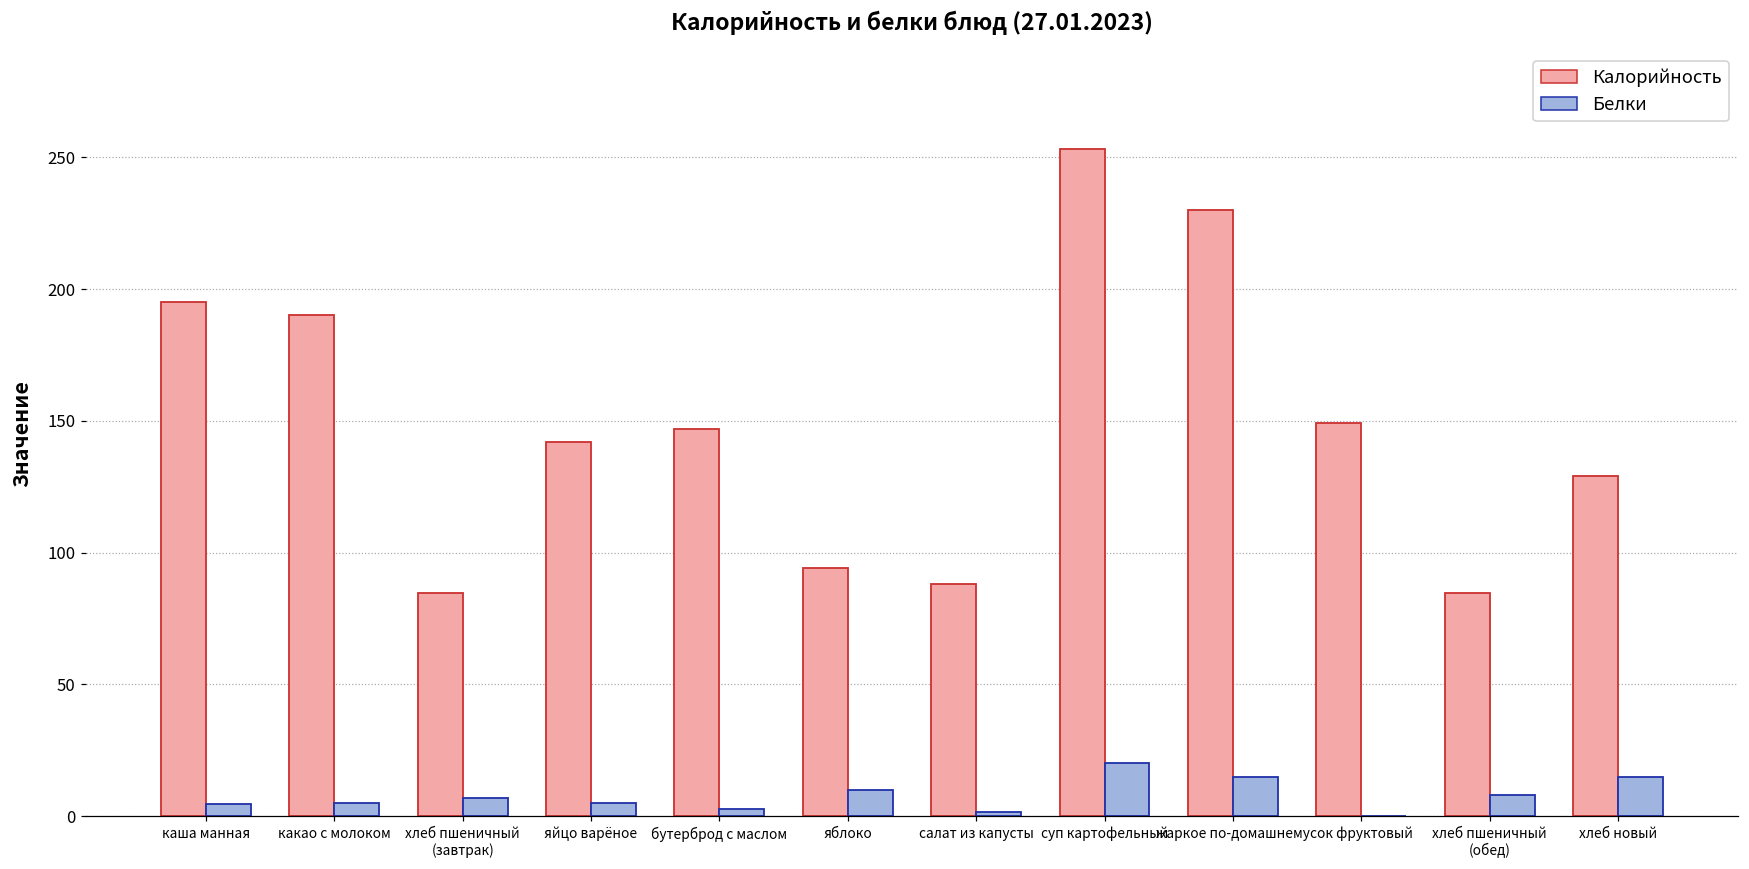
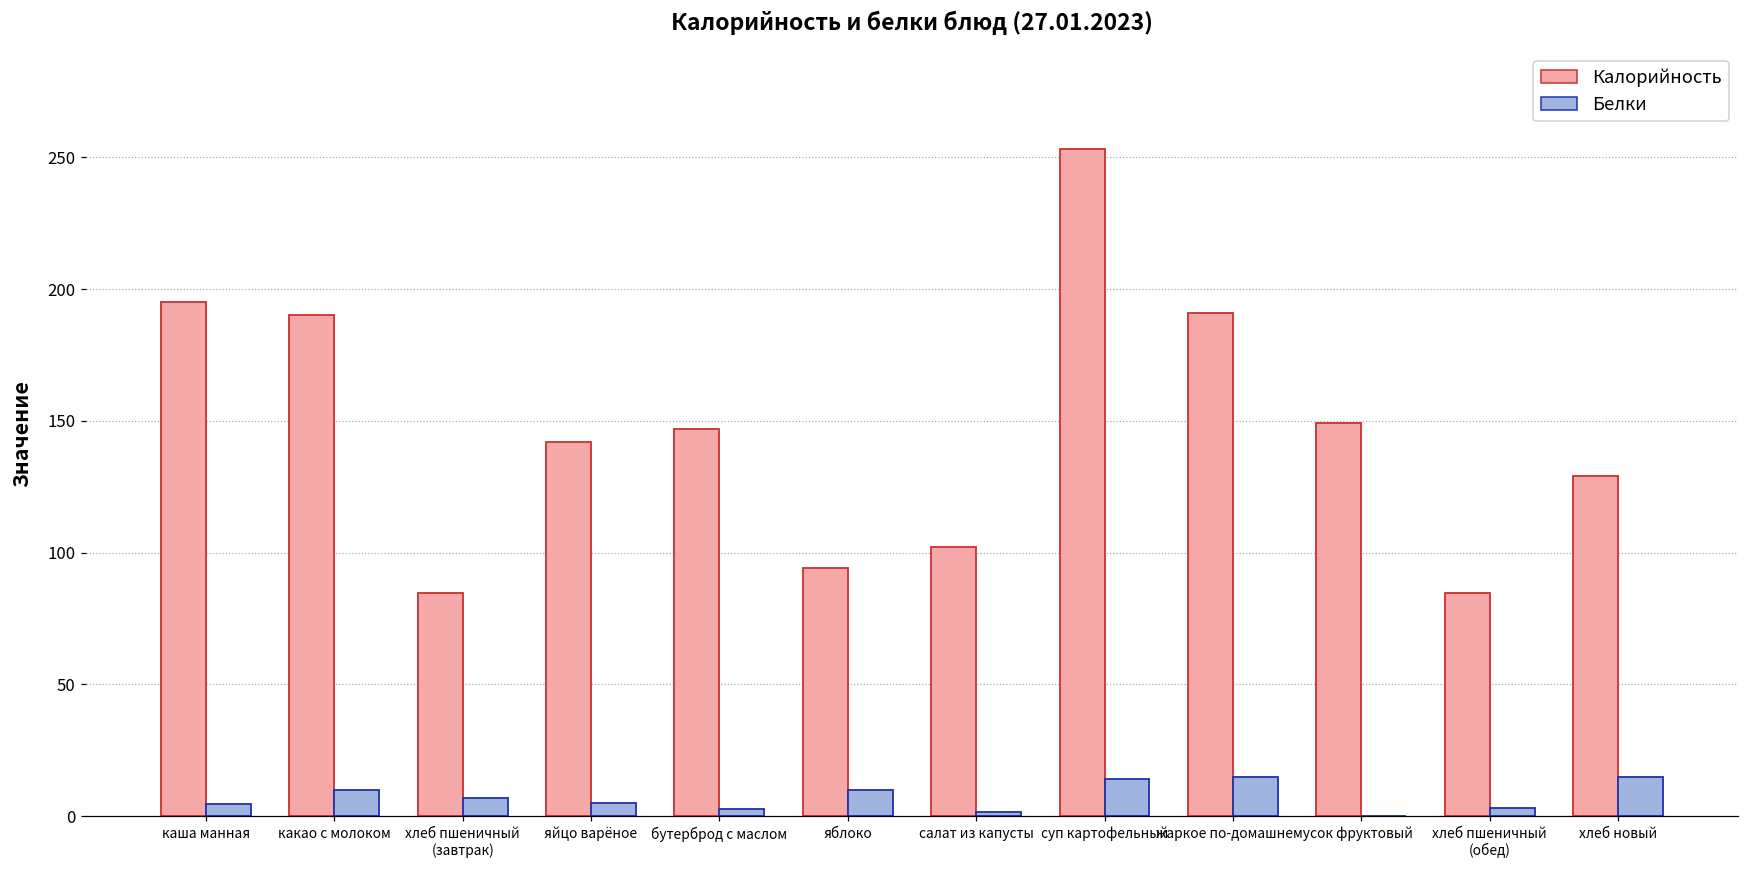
Белки, какао с молоком: 5 -> 10
Калорийность, салат из капусты: 88 -> 102
Белки, суп картофельный: 20 -> 14
Калорийность, жаркое по-домашнему: 230 -> 191
Белки, хлеб пшеничный (обед): 8 -> 3
